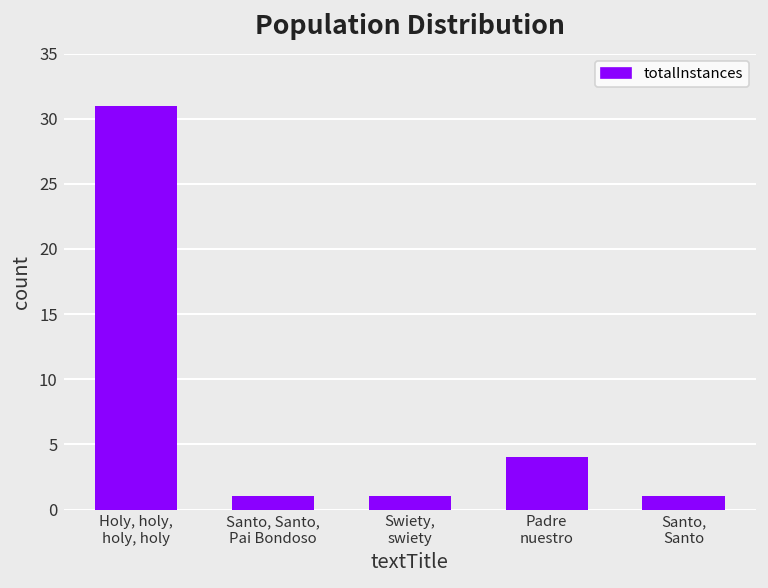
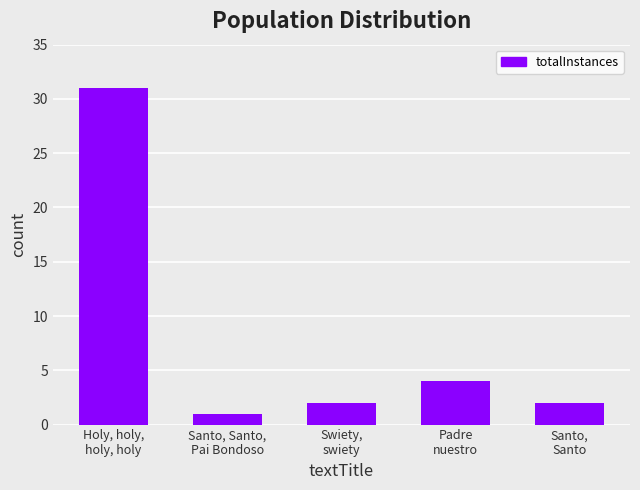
Swiety, swiety: 1 -> 2
Santo, Santo: 1 -> 2
